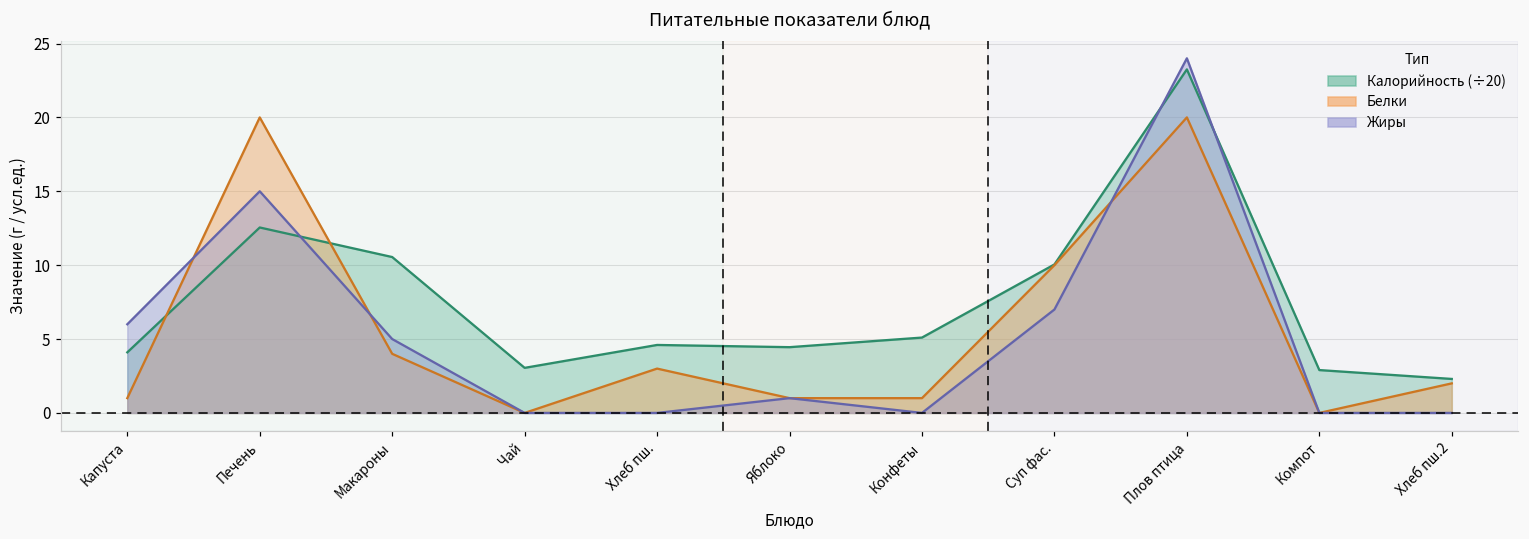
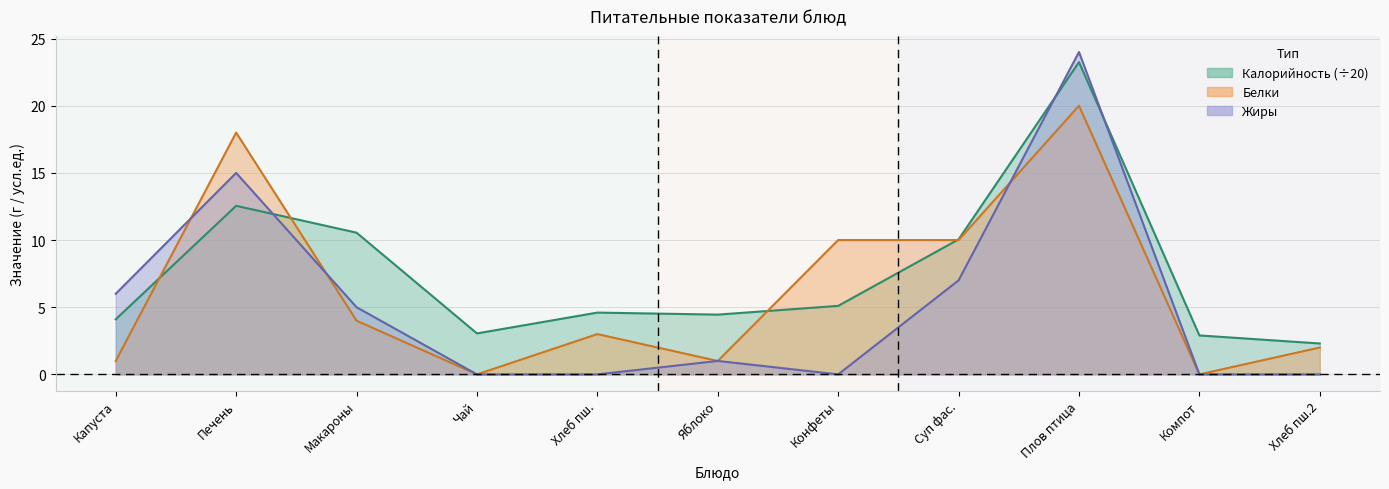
Белки, Печень: 20 -> 18
Белки, Конфеты: 1 -> 10
